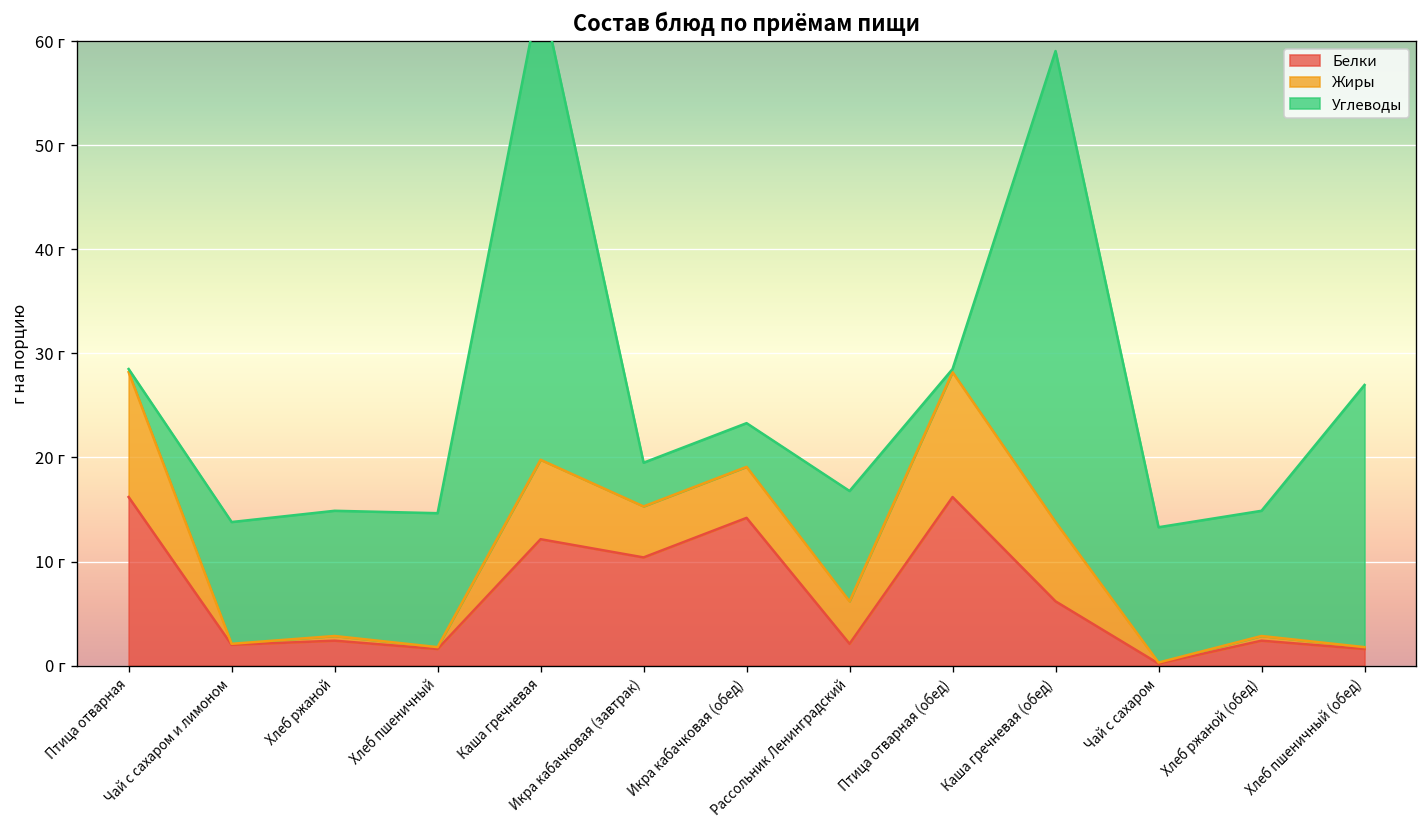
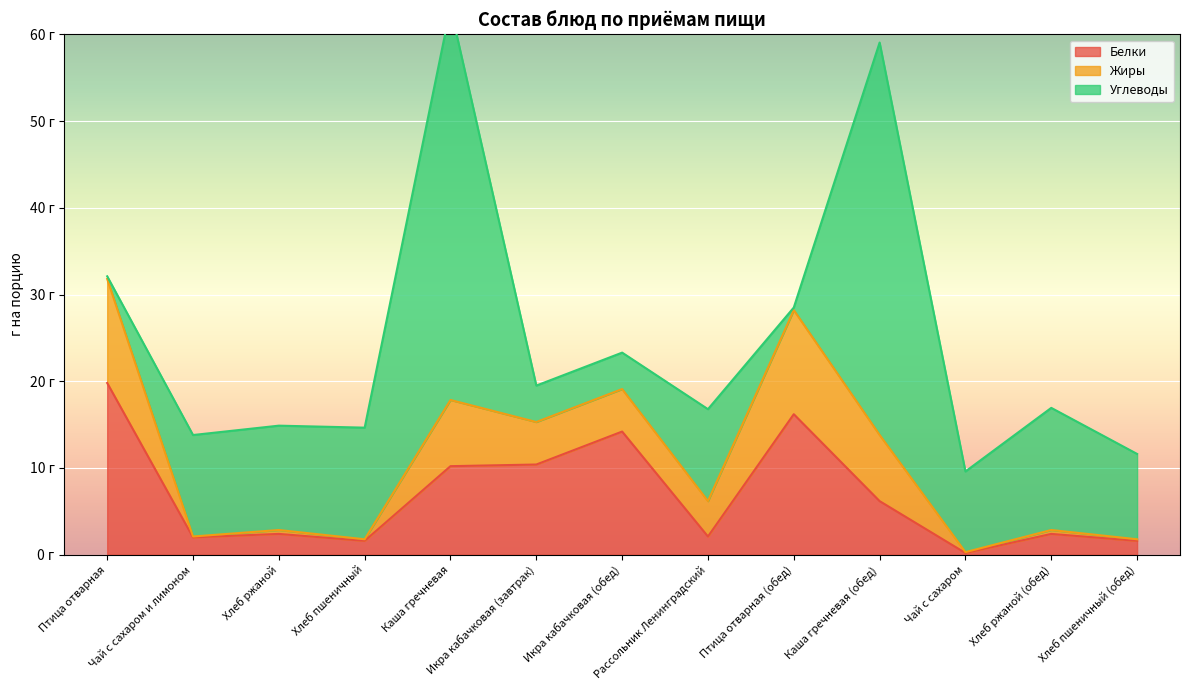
Белки, Птица отварная: 16 г -> 20 г
Белки, Каша гречневая: 12 г -> 10 г
Углеводы, Чай с сахаром: 13 г -> 9 г
Углеводы, Хлеб ржаной (обед): 12 г -> 14 г
Углеводы, Хлеб пшеничный (обед): 25 г -> 10 г
